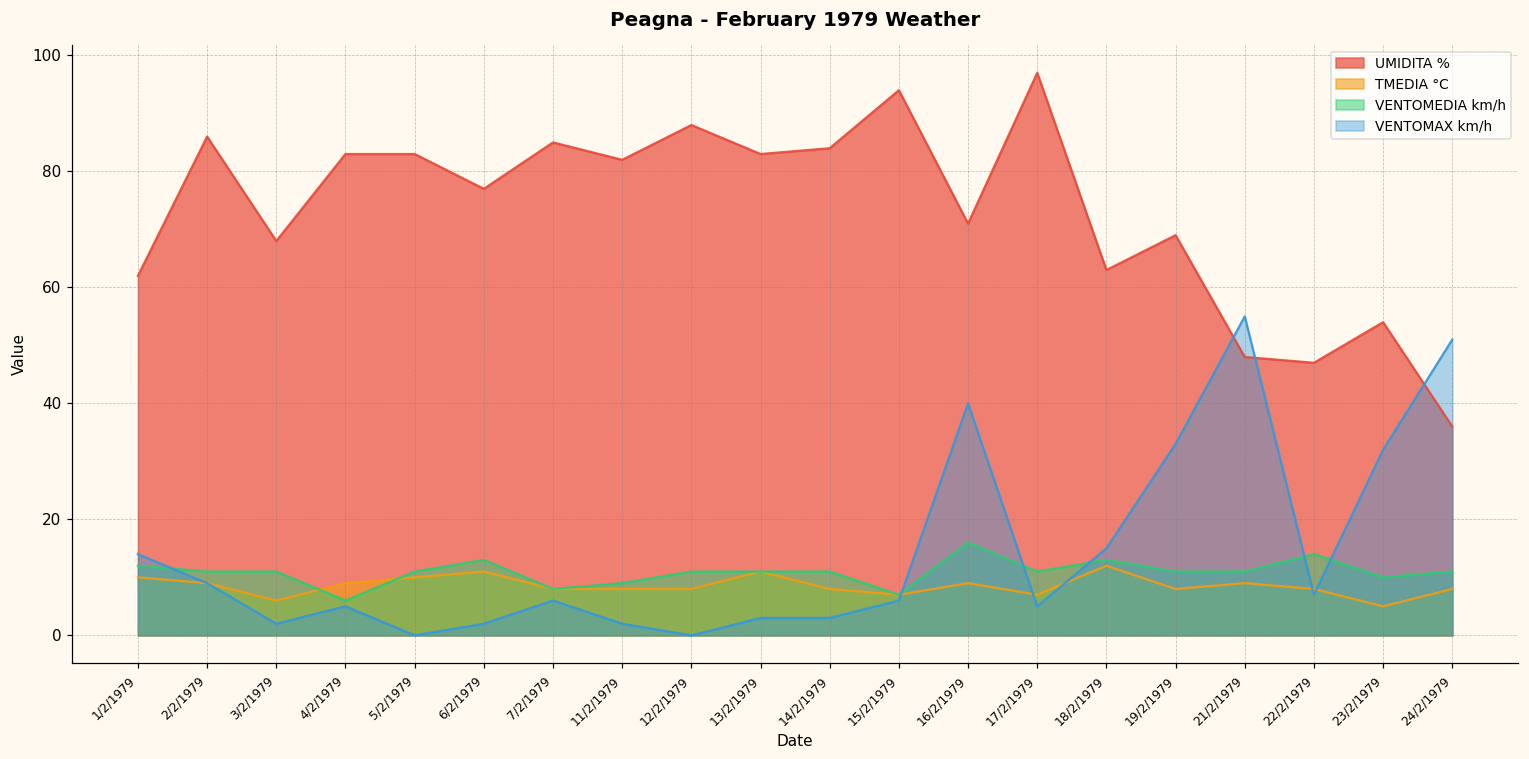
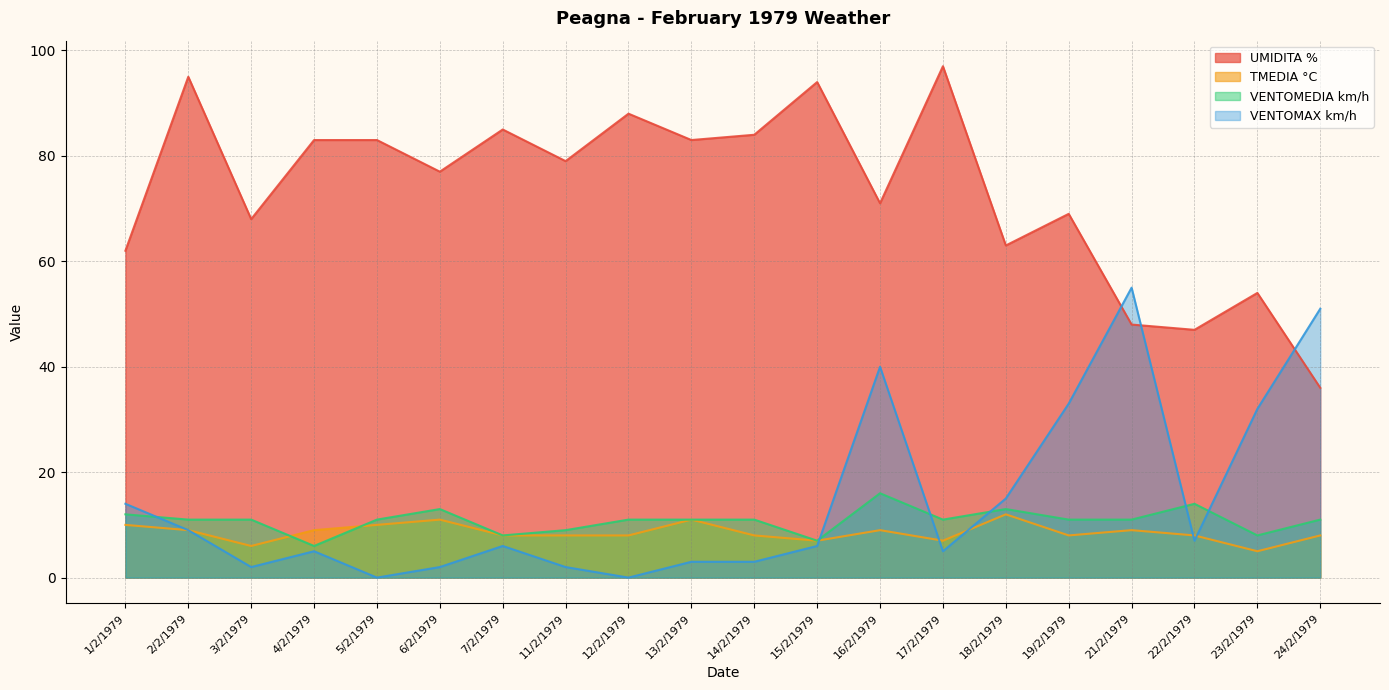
UMIDITA %, 2/2/1979: 86 -> 95
UMIDITA %, 11/2/1979: 82 -> 79
VENTOMEDIA km/h, 23/2/1979: 10 -> 8
